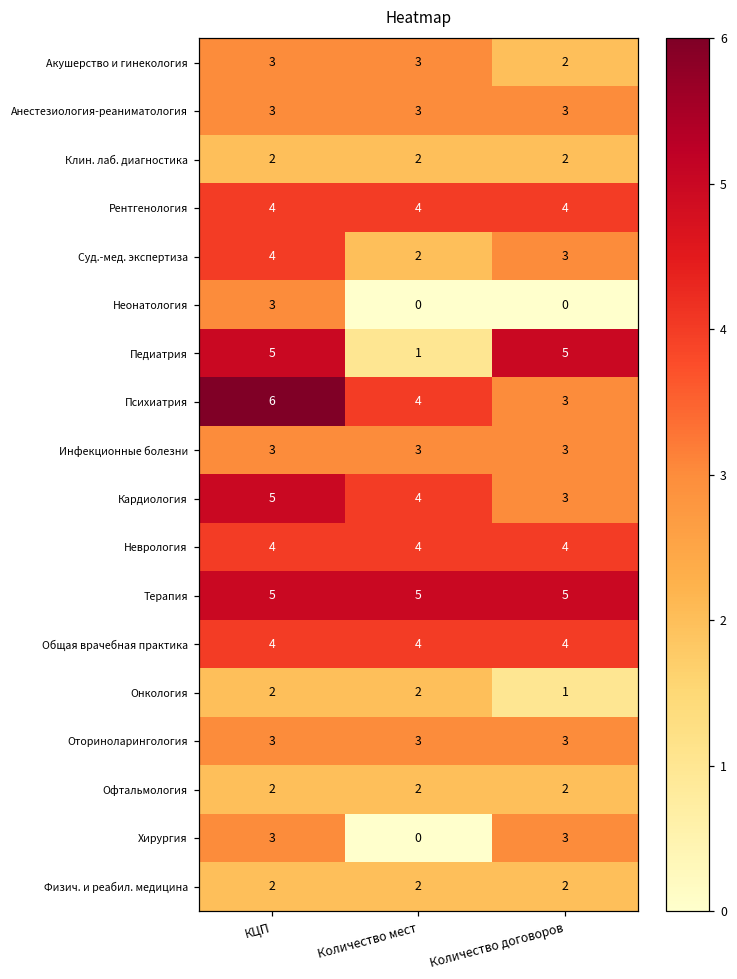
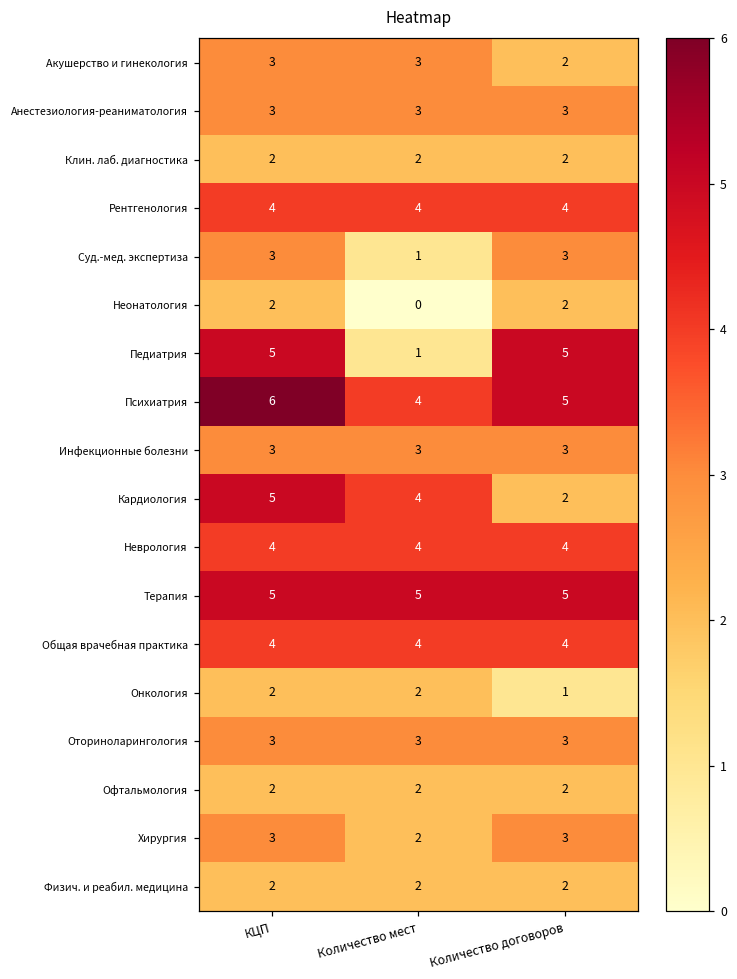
Суд.-мед. экспертиза, КЦП: 4 -> 3
Суд.-мед. экспертиза, Количество мест: 2 -> 1
Неонатология, КЦП: 3 -> 2
Неонатология, Количество договоров: 0 -> 2
Психиатрия, Количество договоров: 3 -> 5
Кардиология, Количество договоров: 3 -> 2
Хирургия, Количество мест: 0 -> 2
